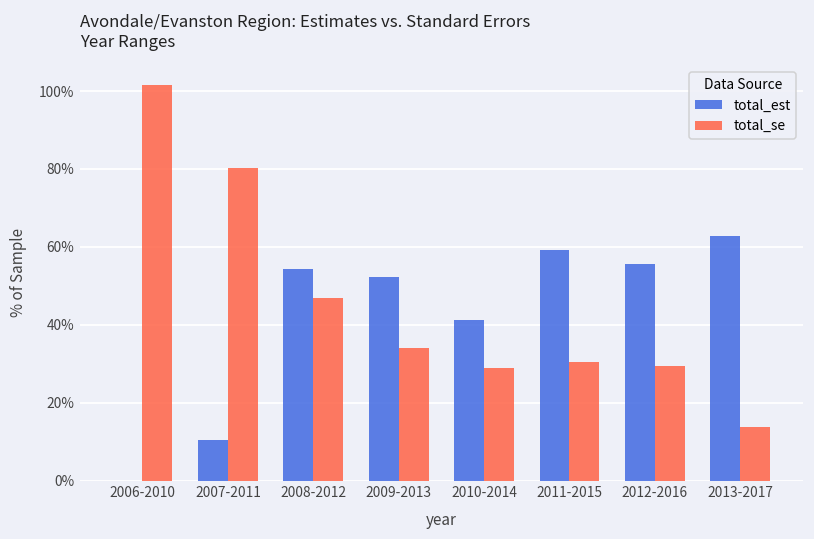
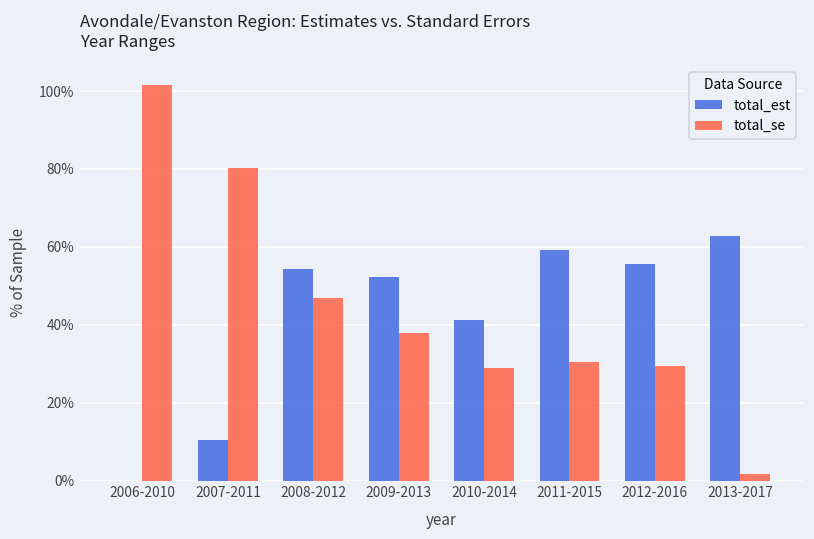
total_se, 2009-2013: 34% -> 38%
total_se, 2013-2017: 14% -> 2%
